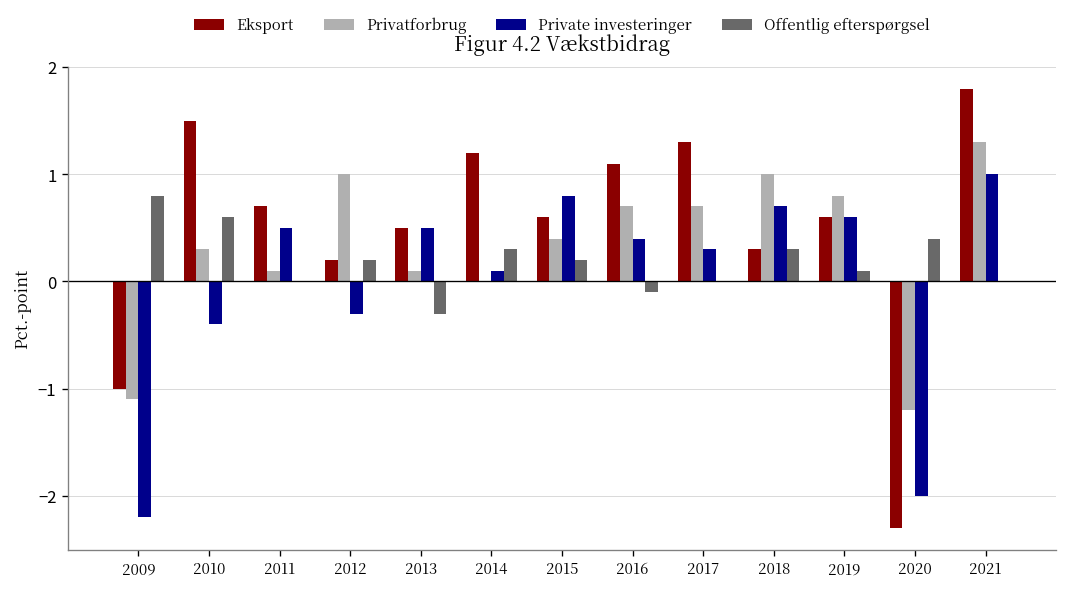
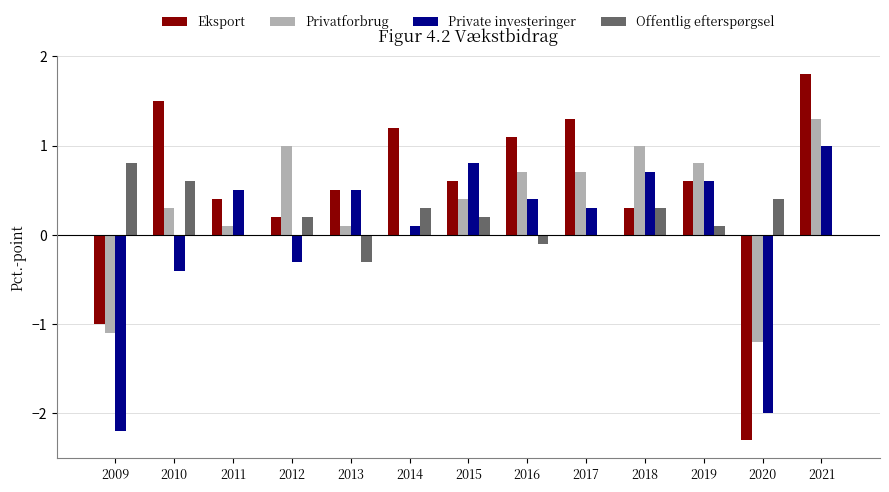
Eksport, 2011: 0.7 -> 0.4
